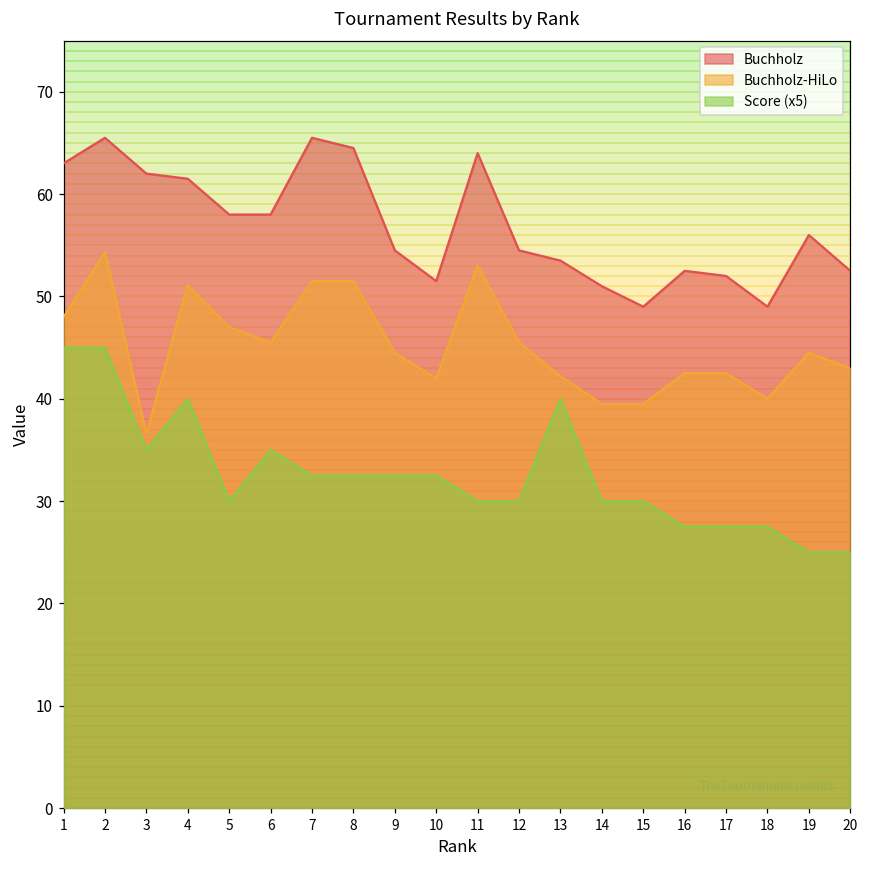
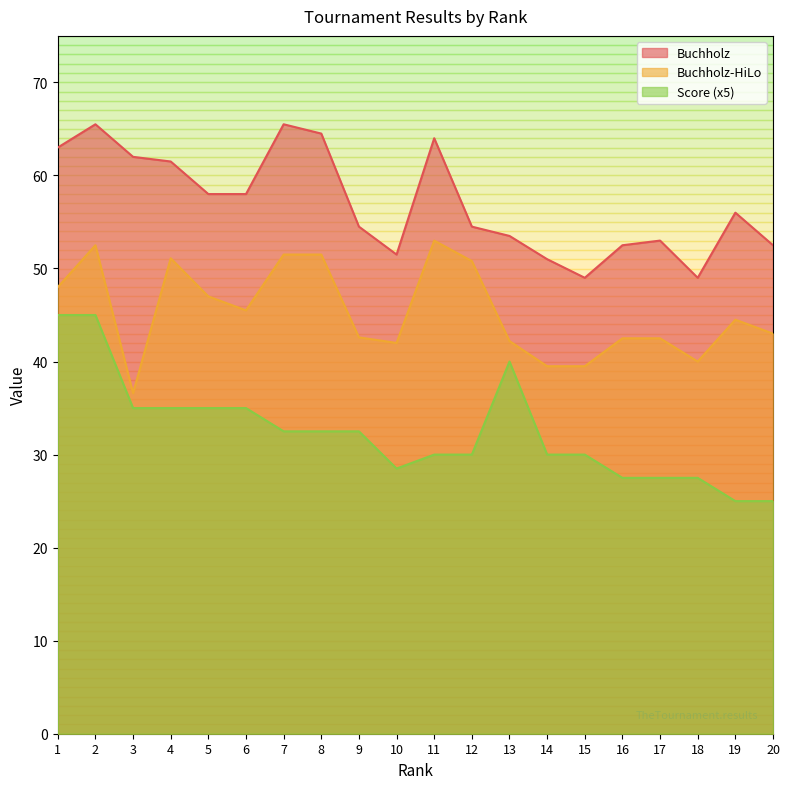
Buchholz-HiLo, 2: 54 -> 53
Score (x5), 4: 40 -> 35
Score (x5), 5: 30 -> 35
Buchholz-HiLo, 9: 45 -> 43
Score (x5), 10: 33 -> 29
Buchholz-HiLo, 12: 46 -> 51
Buchholz, 17: 52 -> 53
